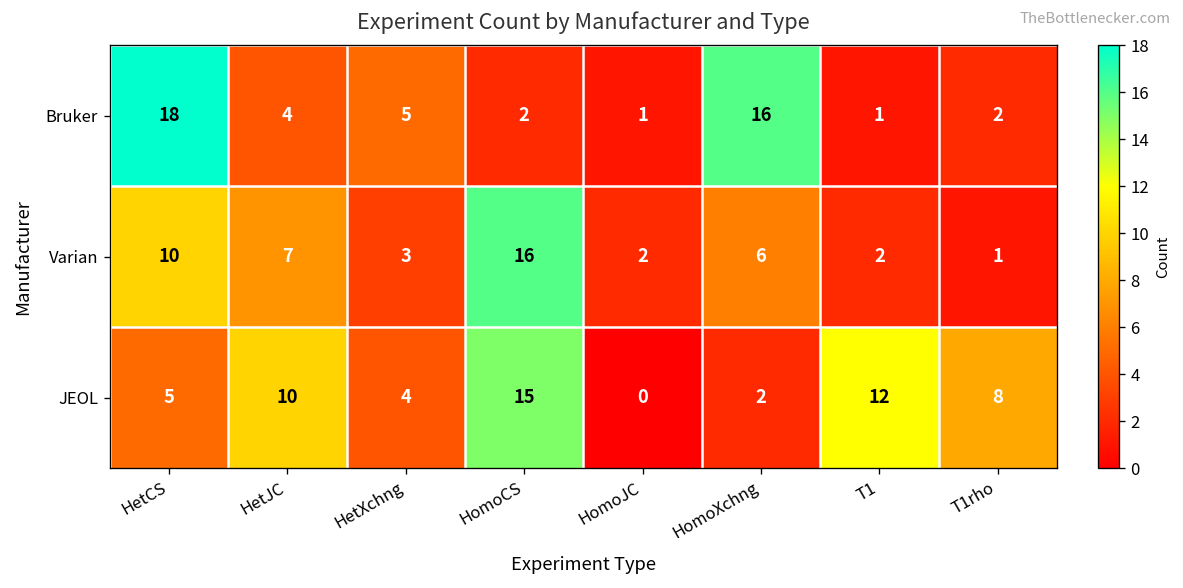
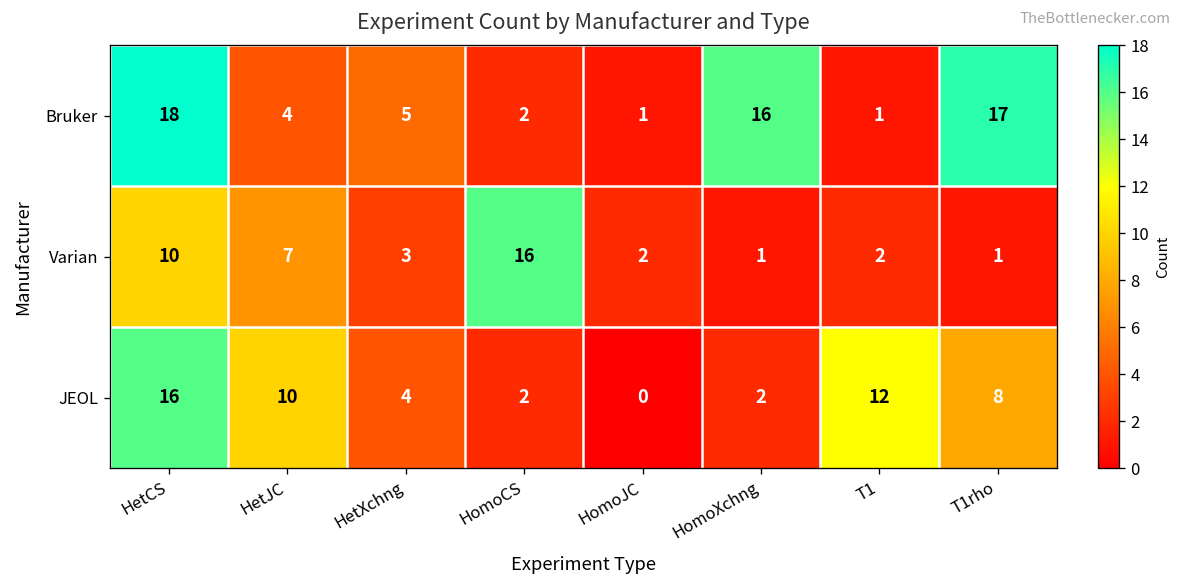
Bruker, T1rho: 2 -> 17
Varian, HomoXchng: 6 -> 1
JEOL, HetCS: 5 -> 16
JEOL, HomoCS: 15 -> 2
